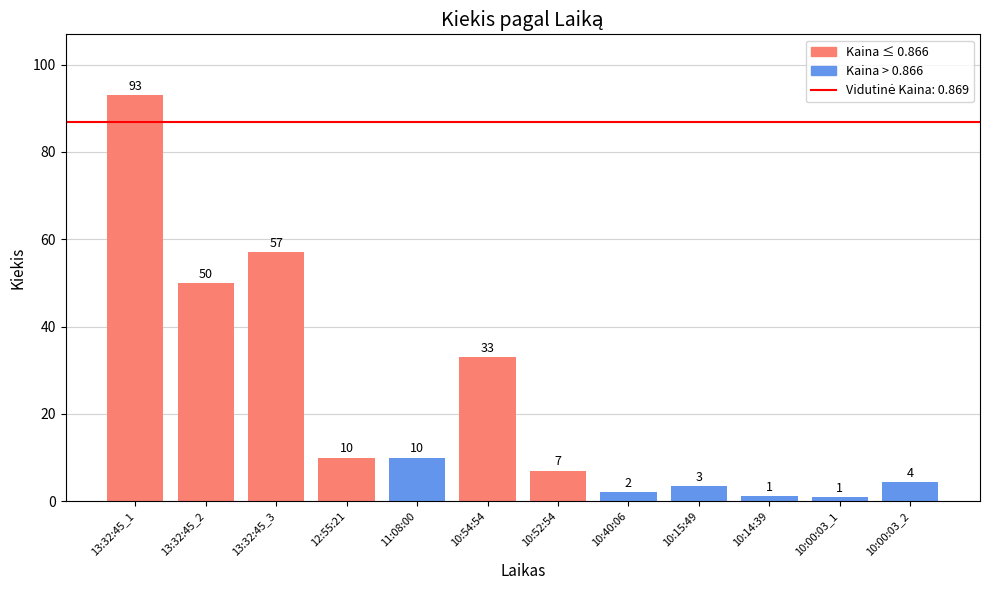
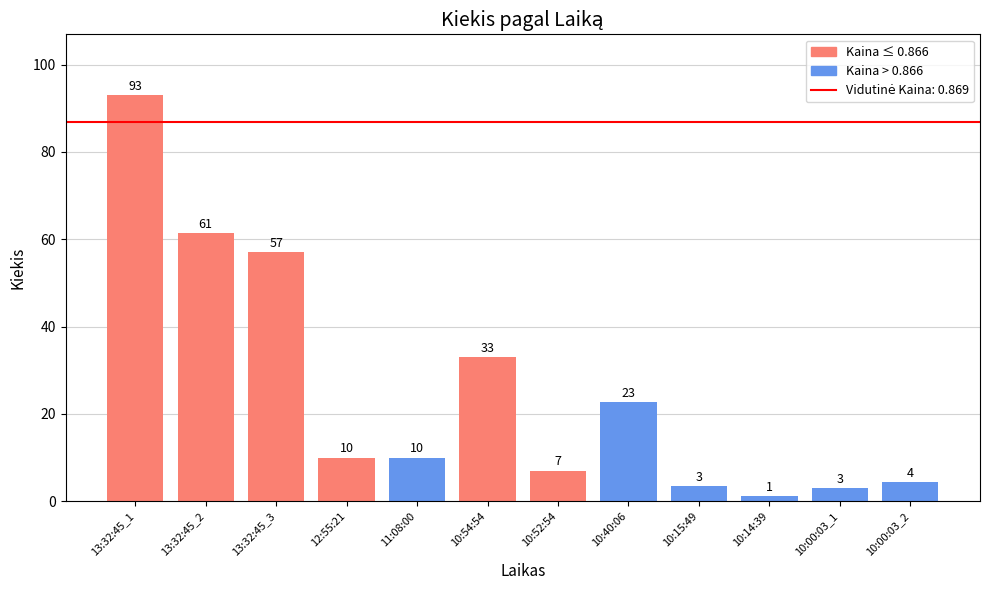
13:32:45_2: 50 -> 61
10:40:06: 2 -> 23
10:00:03_1: 1 -> 3
